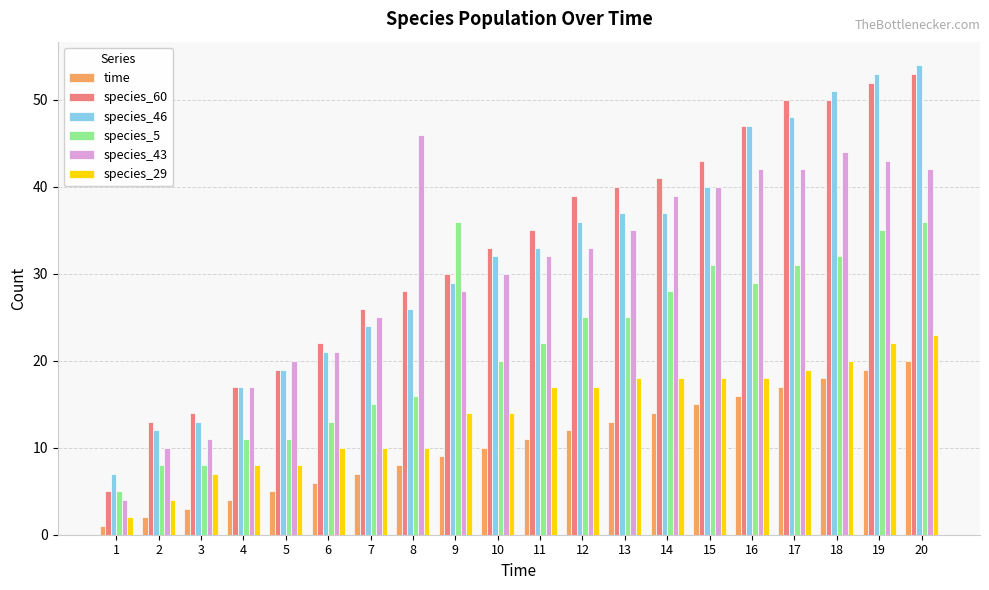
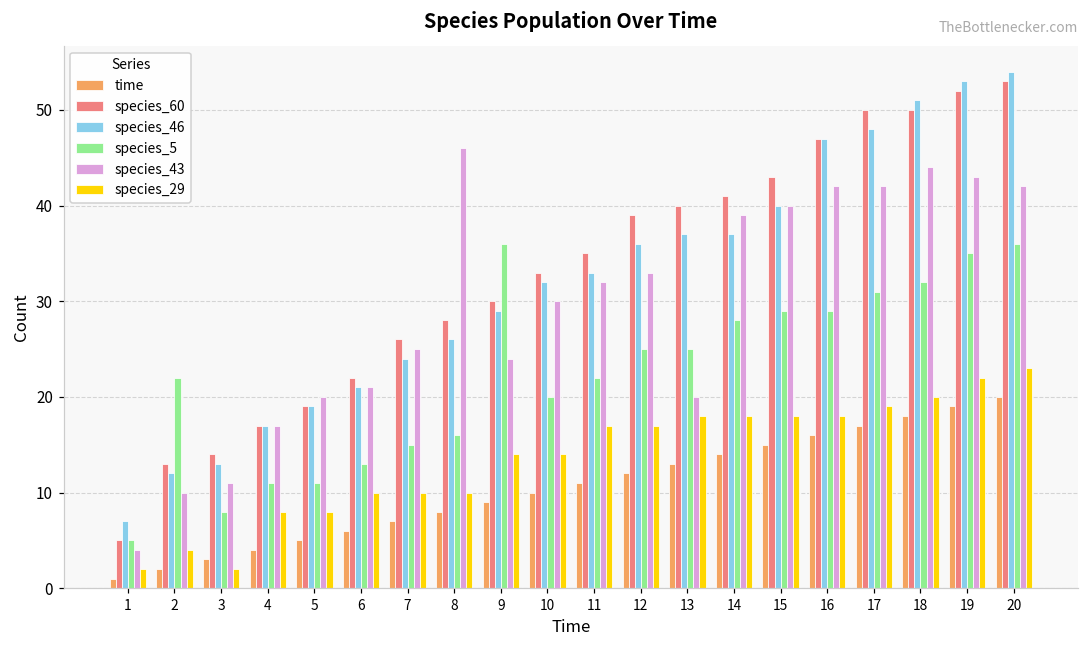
species_5, 2: 8 -> 22
species_29, 3: 7 -> 2
species_43, 9: 28 -> 24
species_43, 13: 35 -> 20
species_5, 15: 31 -> 29
